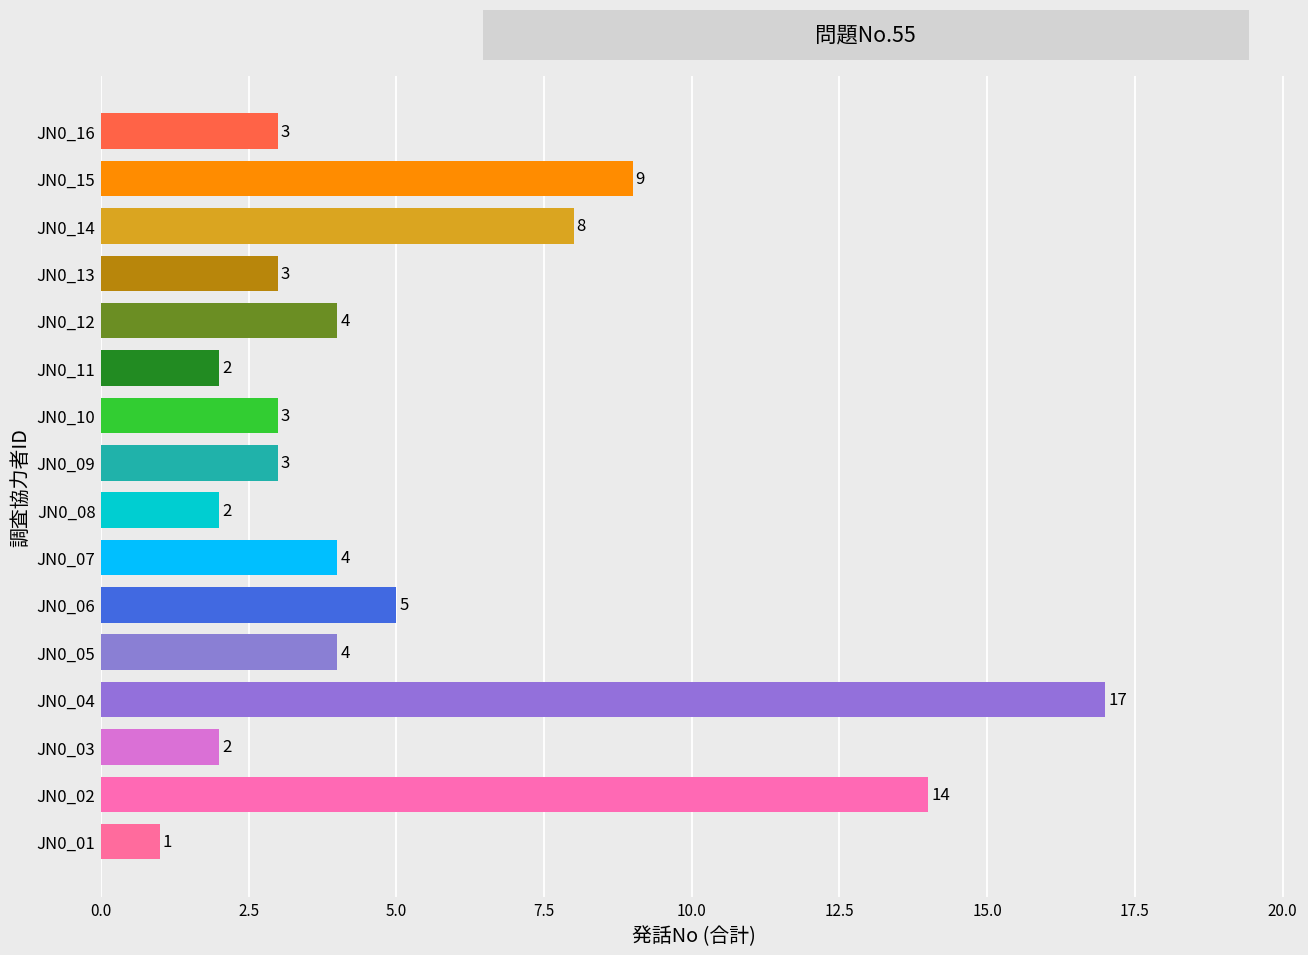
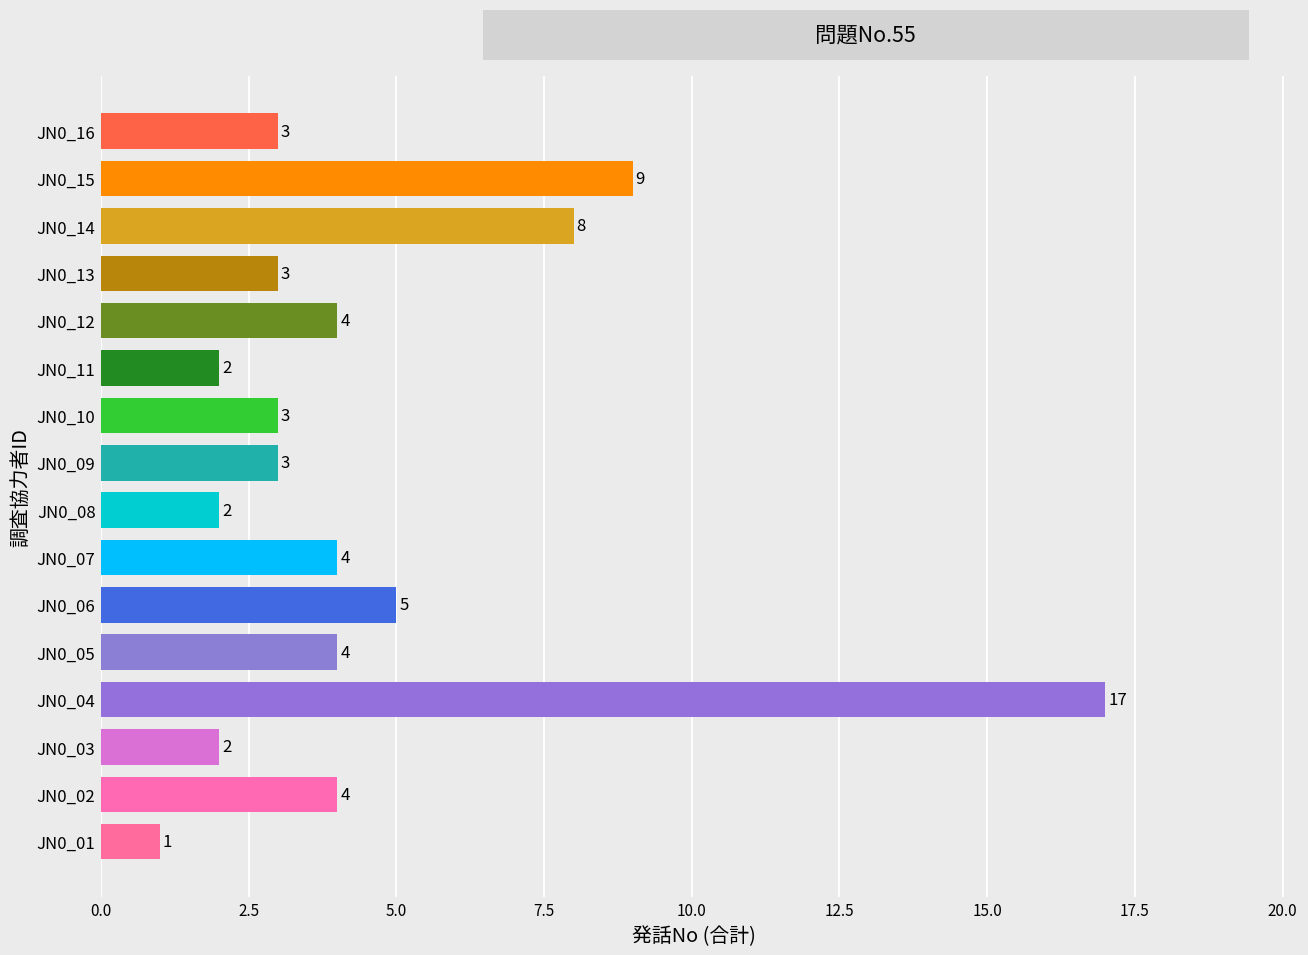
JN0_02: 14 -> 4
